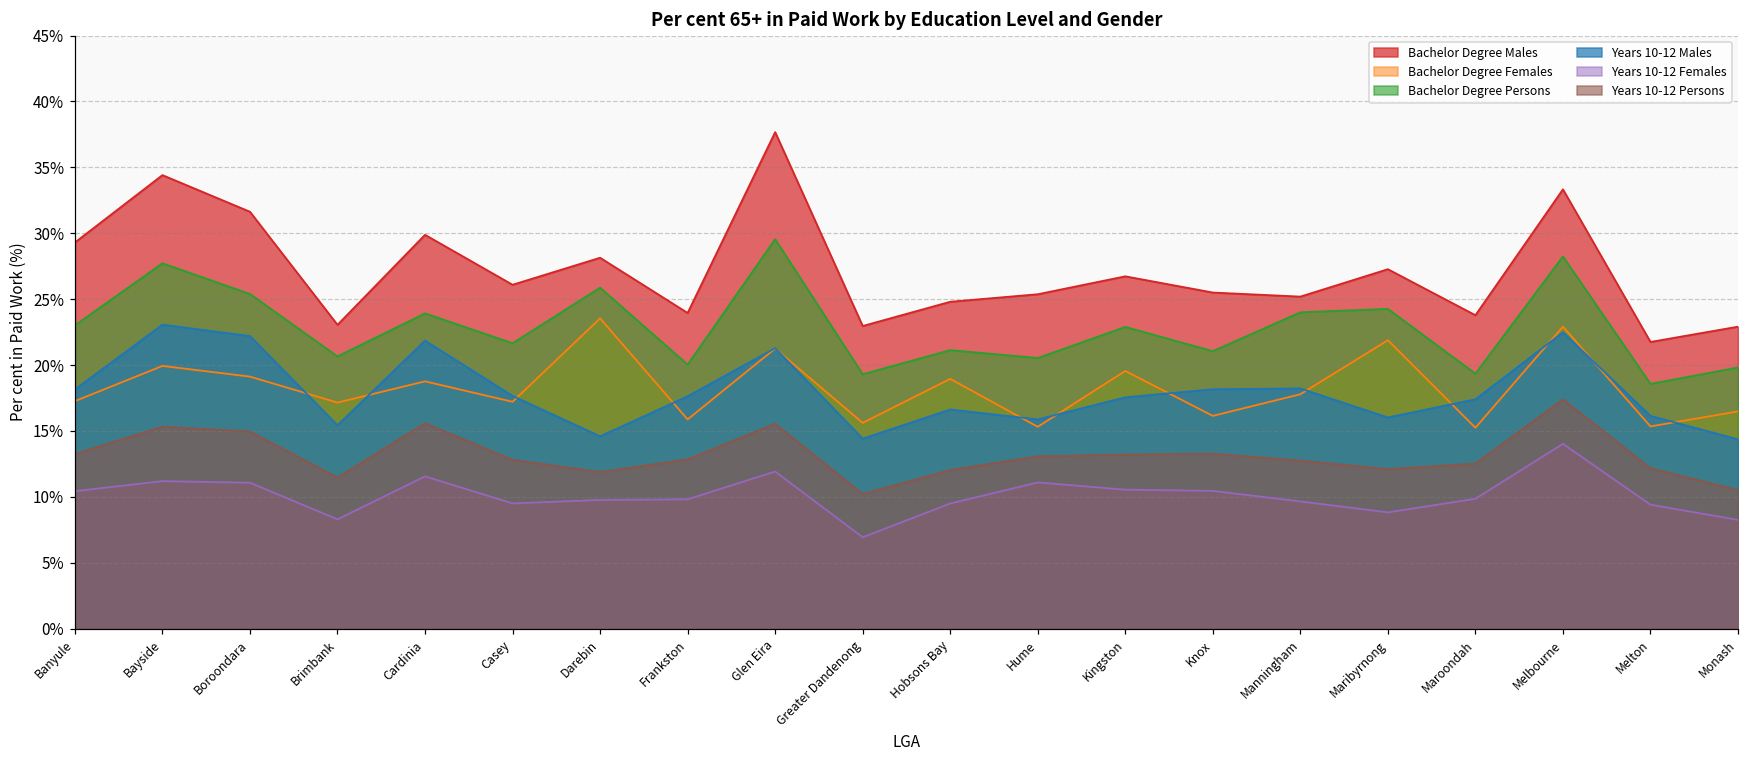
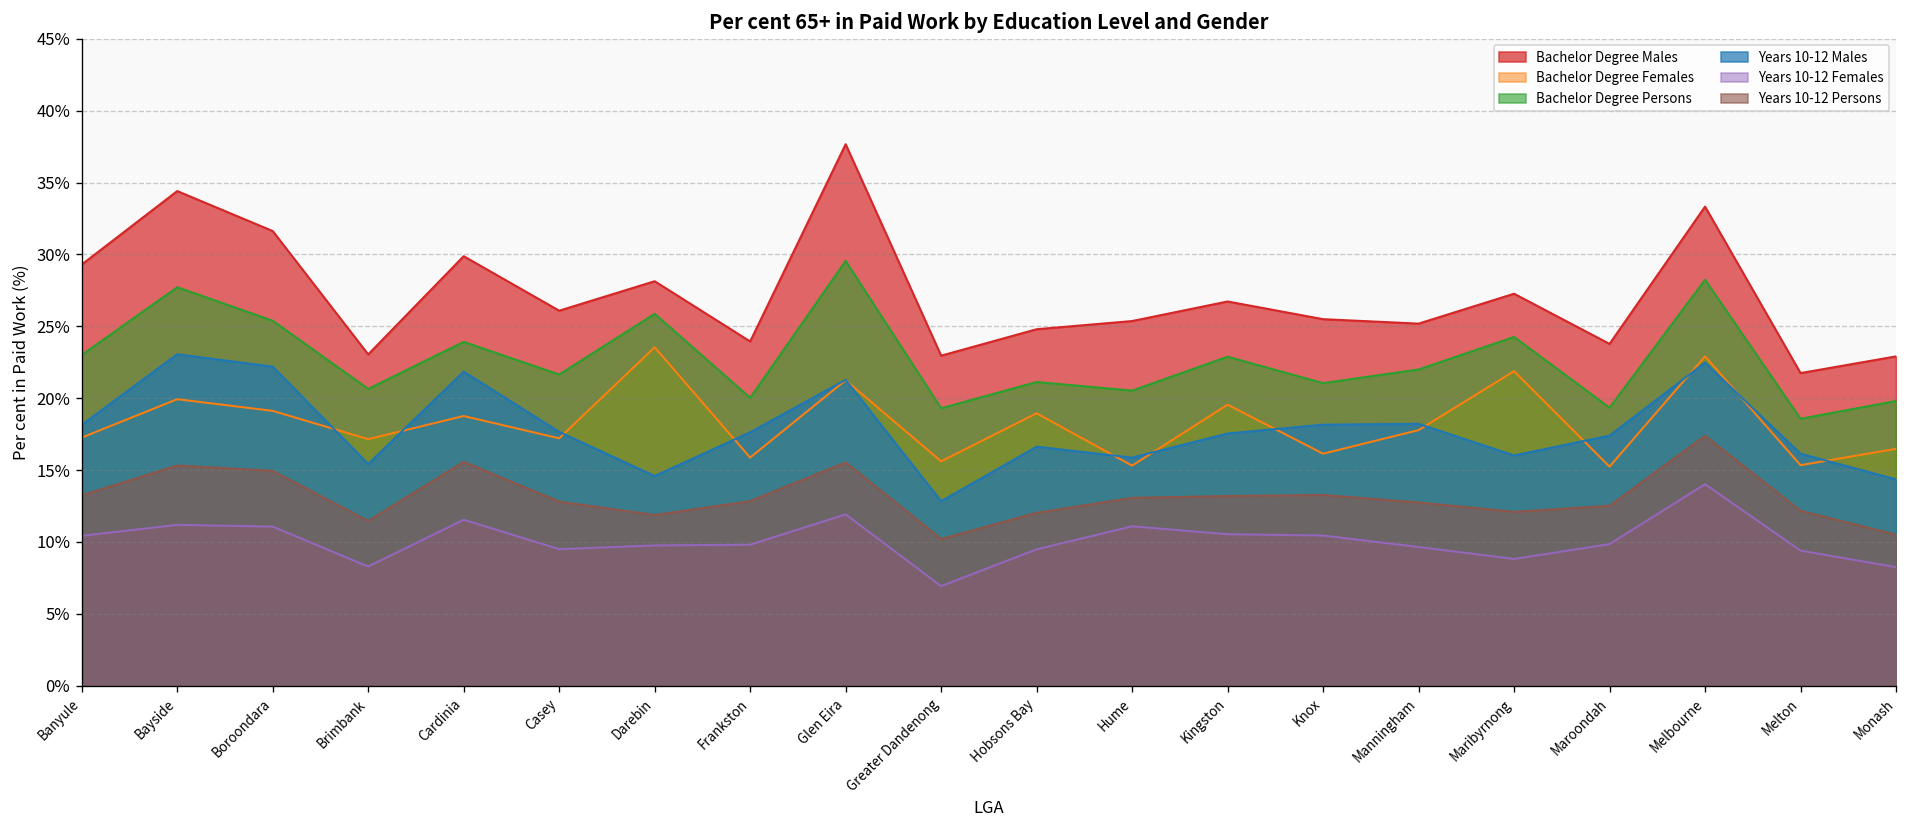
Years 10-12 Males, Greater Dandenong: 14.4% -> 12.8%
Bachelor Degree Persons, Manningham: 24% -> 22%
